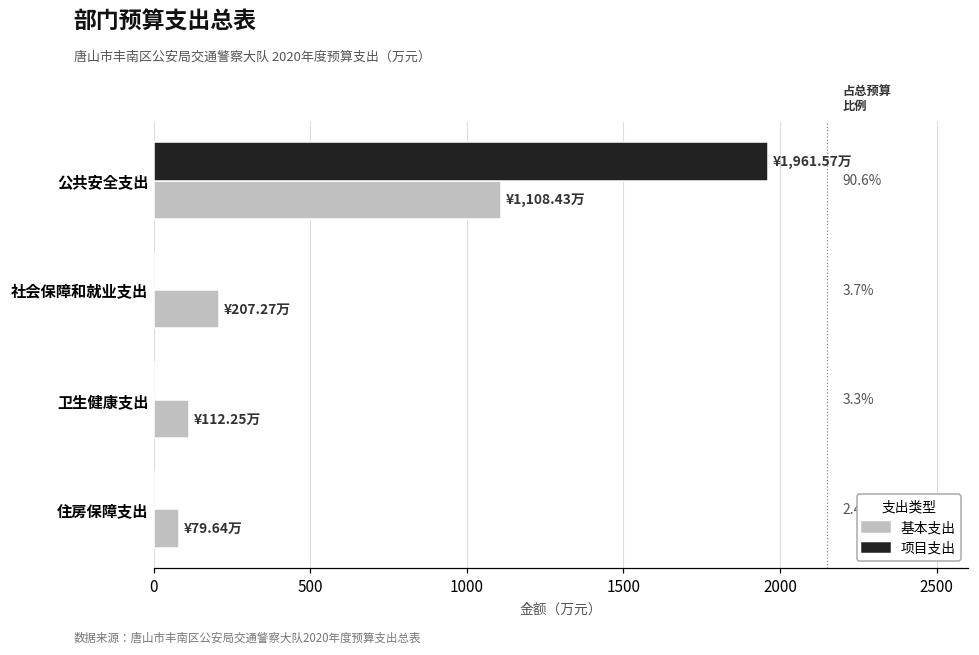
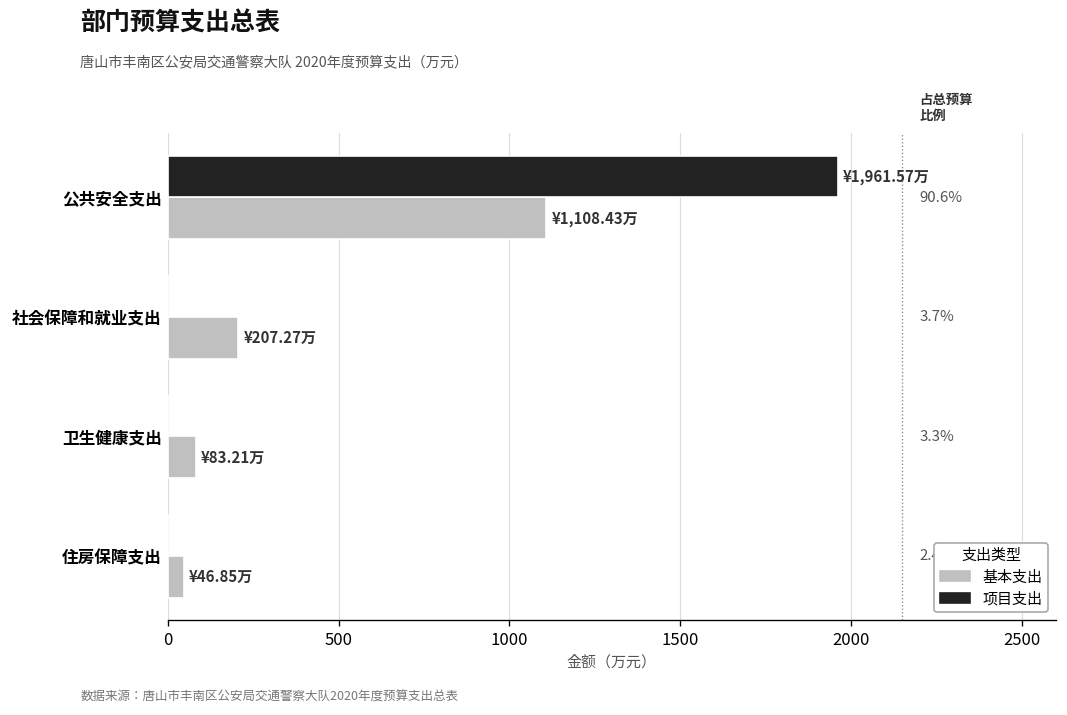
基本支出, 卫生健康支出: ¥112.25万 -> ¥83.21万
基本支出, 住房保障支出: ¥79.64万 -> ¥46.85万
